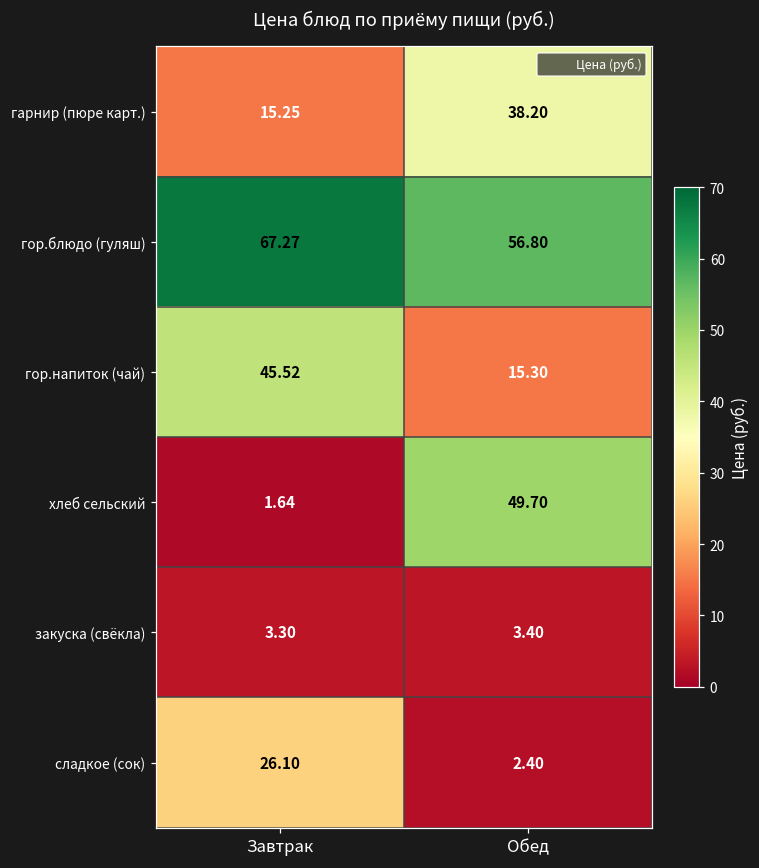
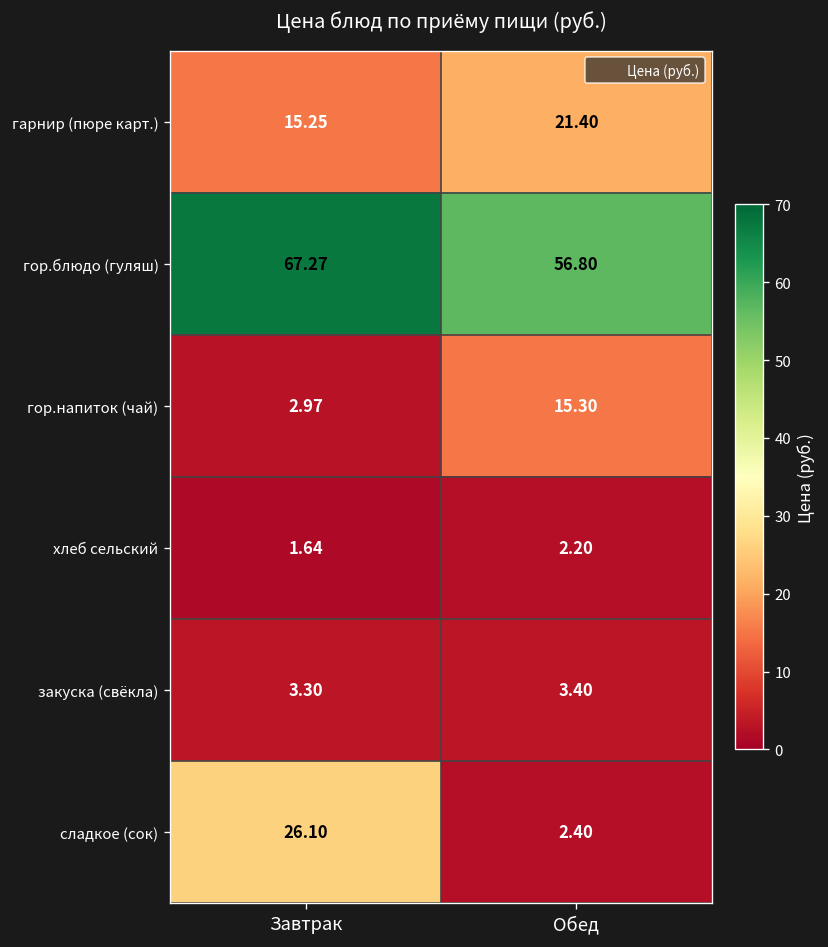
гарнир (пюре карт.), Обед: 38.20 -> 21.40
гор.напиток (чай), Завтрак: 45.52 -> 2.97
хлеб сельский, Обед: 49.70 -> 2.20
